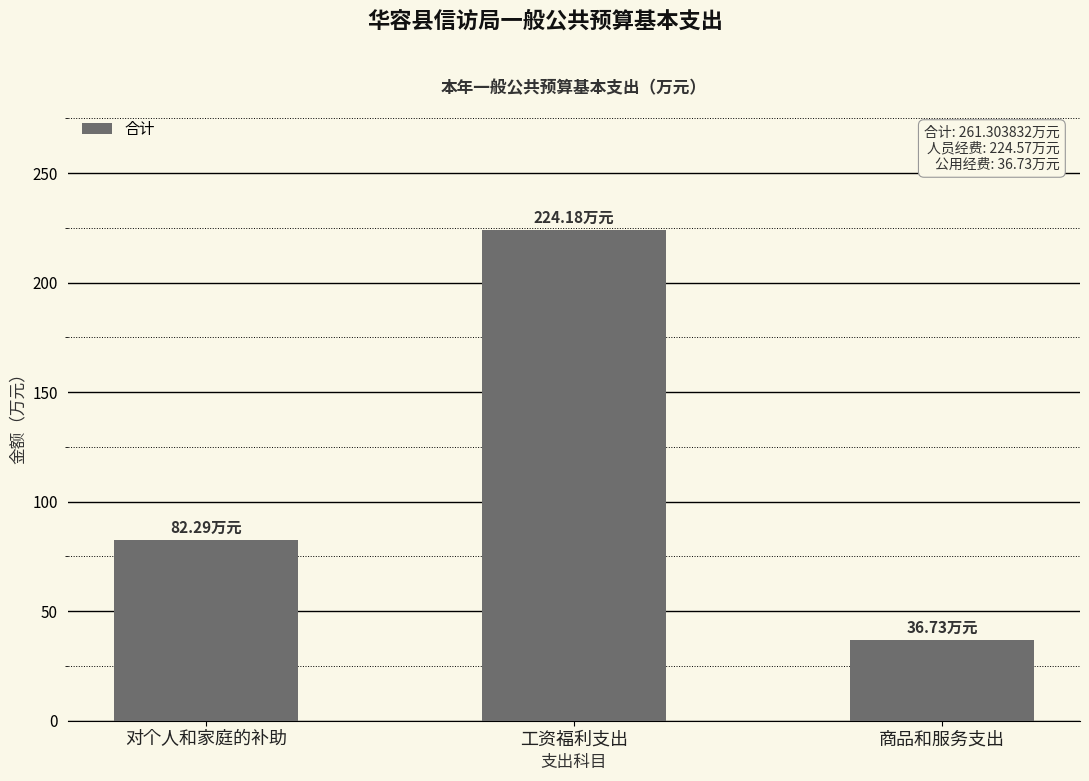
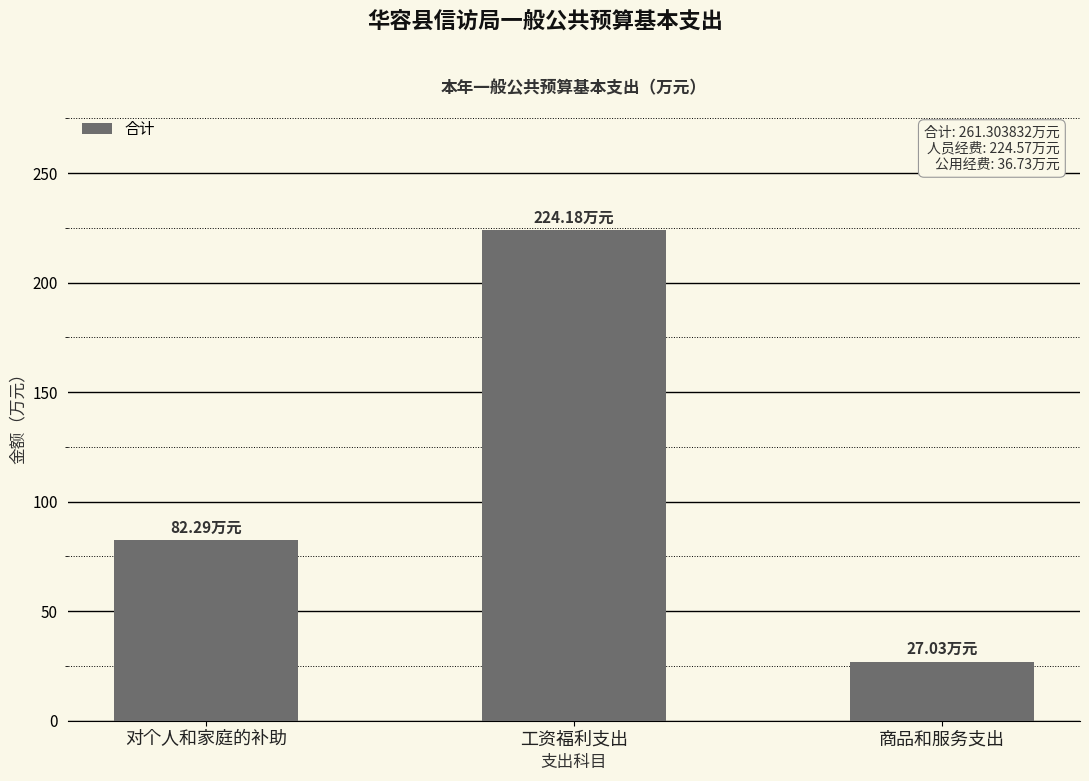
商品和服务支出: 36.73 -> 27.03
